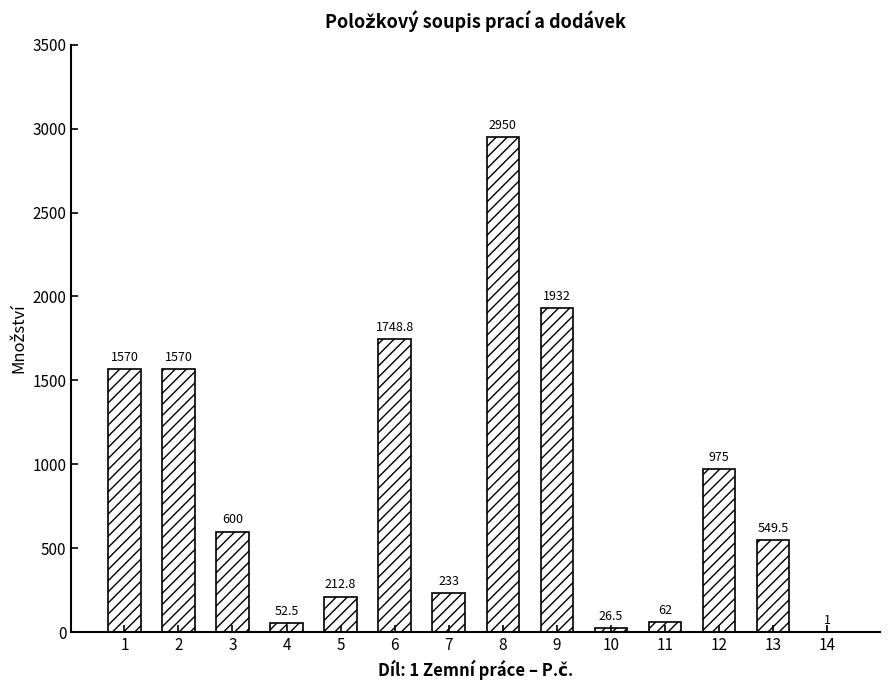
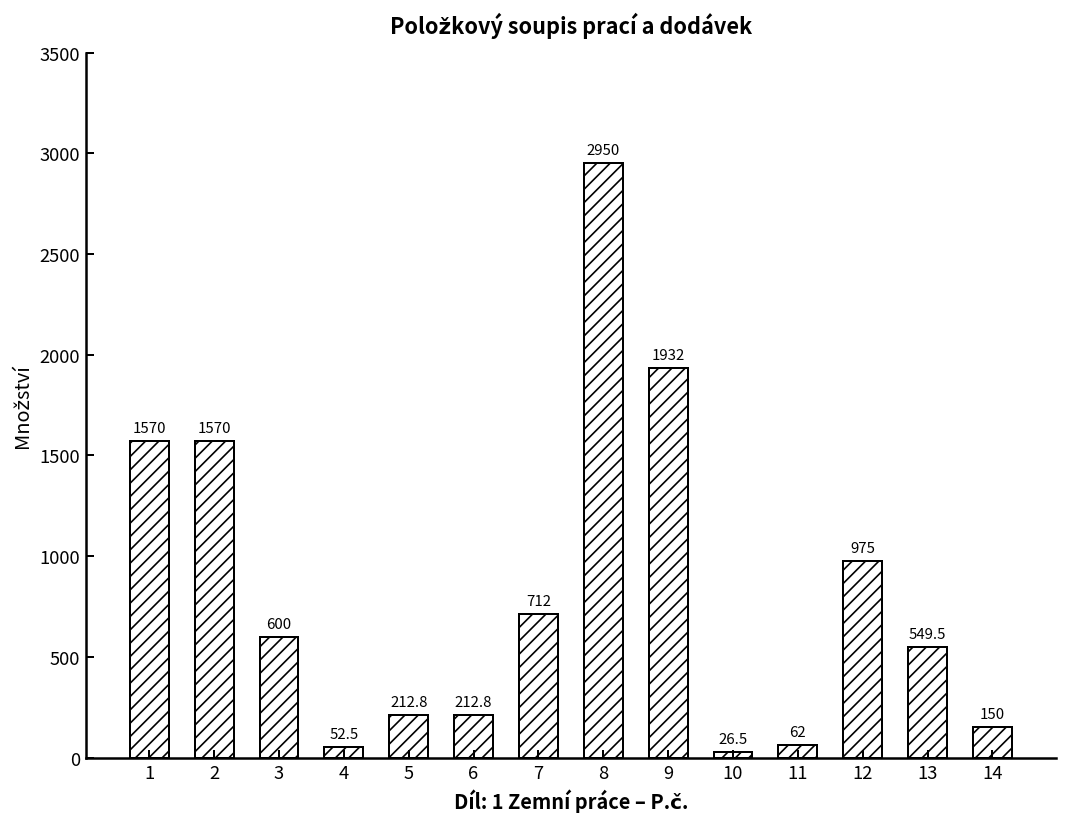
6: 1748.8 -> 212.8
7: 233 -> 712
14: 1 -> 150
